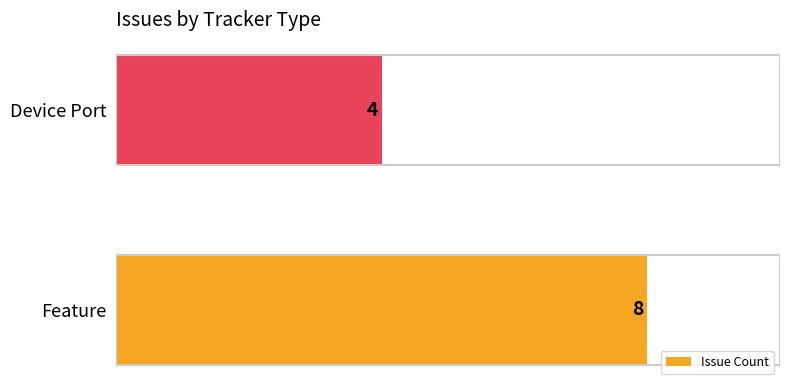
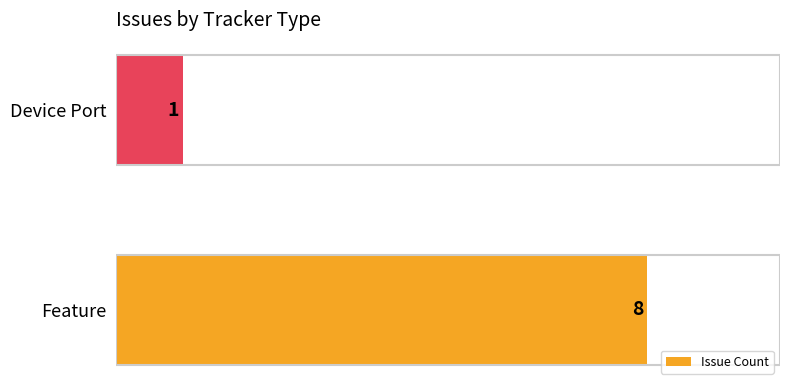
Device Port: 4 -> 1
